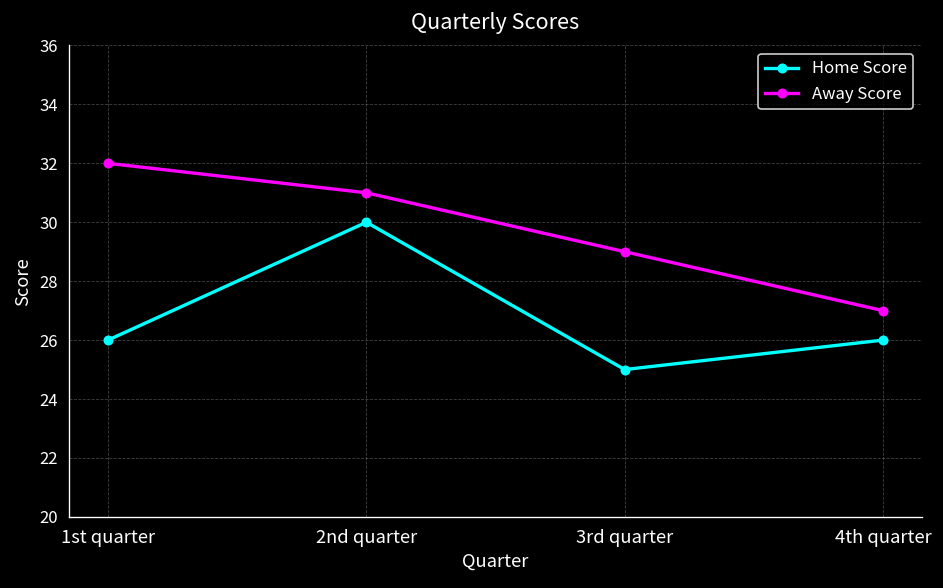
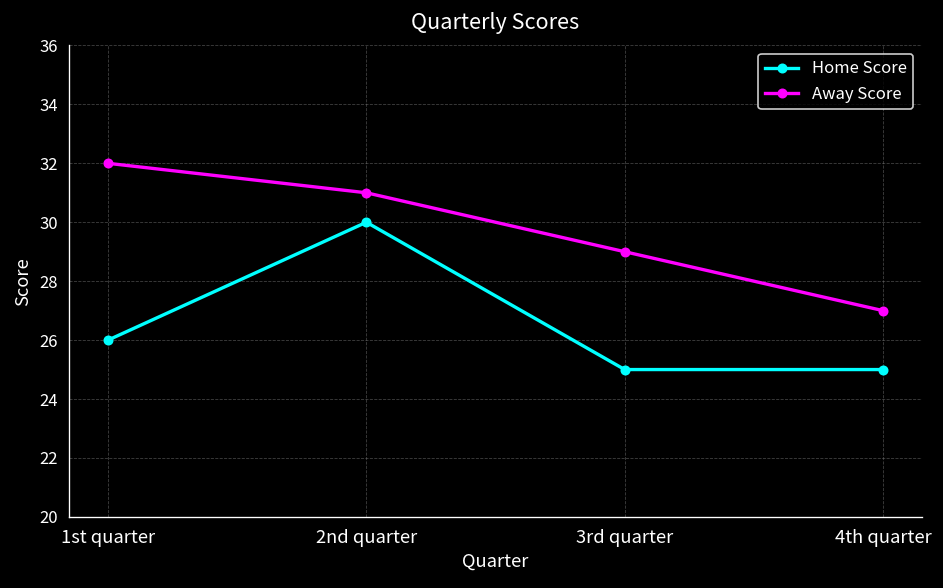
Home Score, 4th quarter: 26 -> 25
